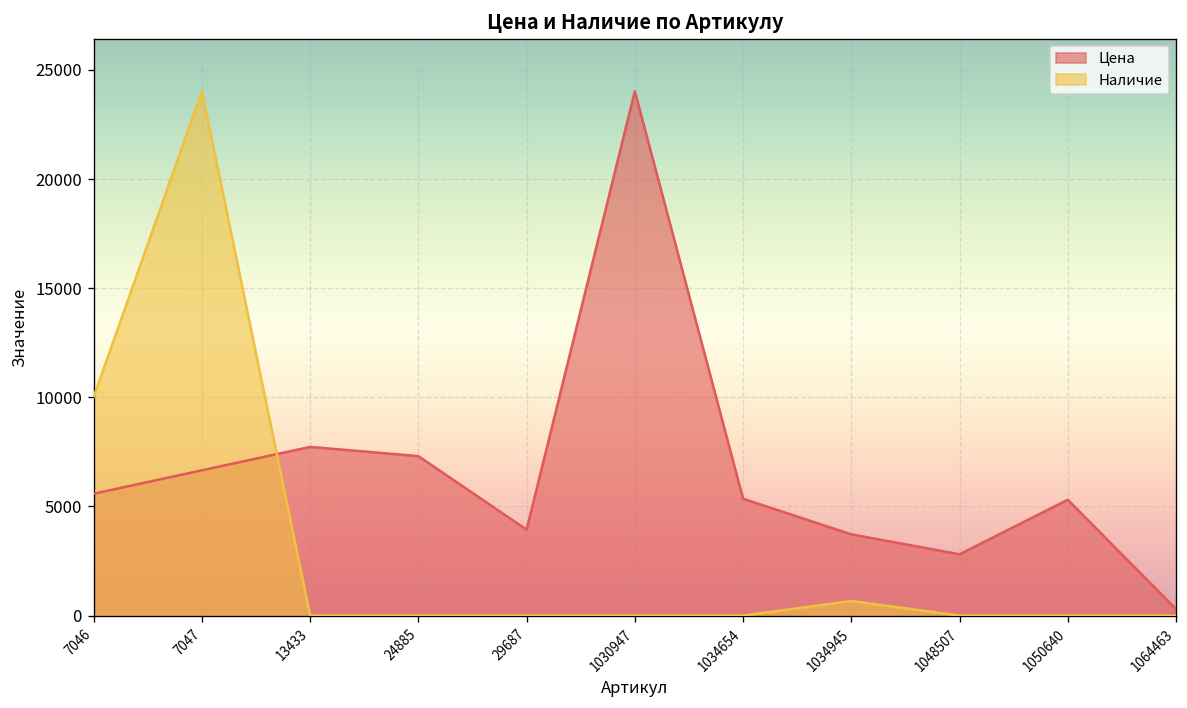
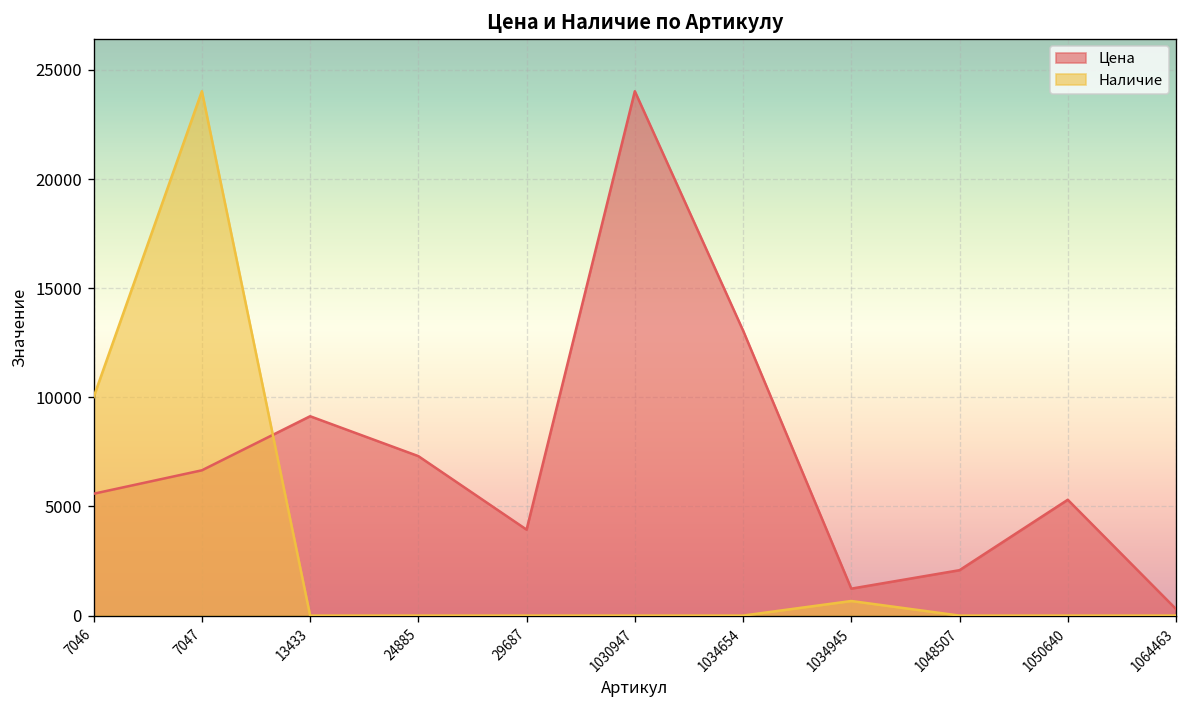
Цена, 13433: 7700 -> 9100
Цена, 1034654: 5400 -> 13100
Цена, 1034945: 3700 -> 1200
Цена, 1048507: 2800 -> 2100
